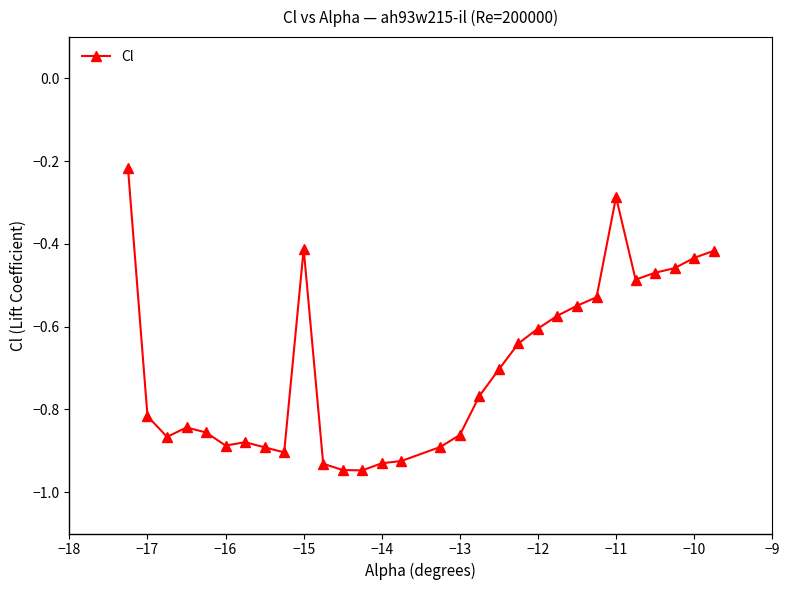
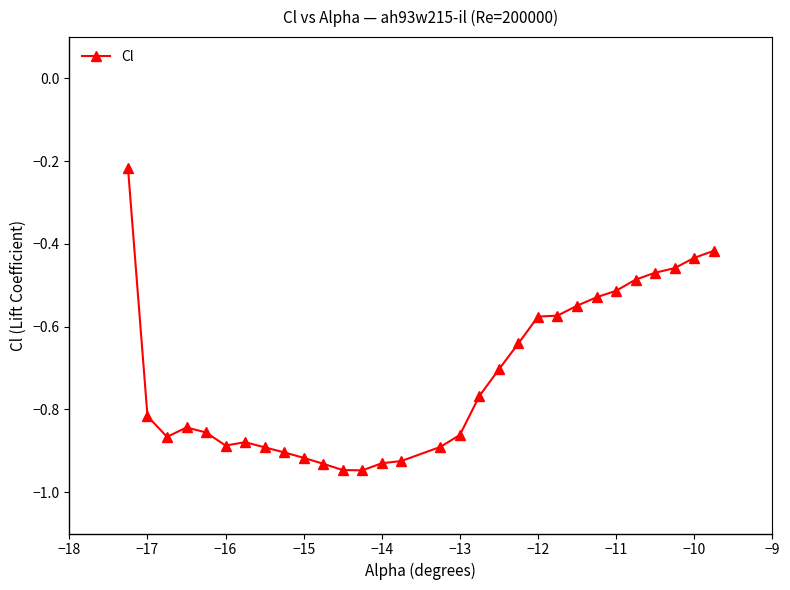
−15: -0.41 -> -0.92
−12: -0.60 -> -0.58
−11: -0.29 -> -0.51
